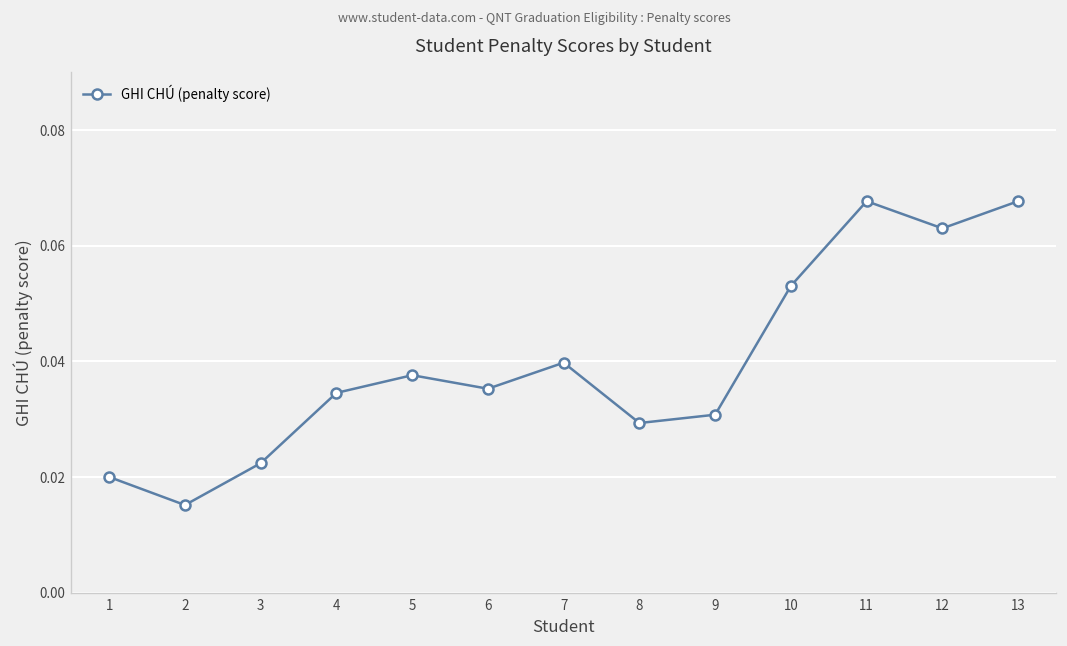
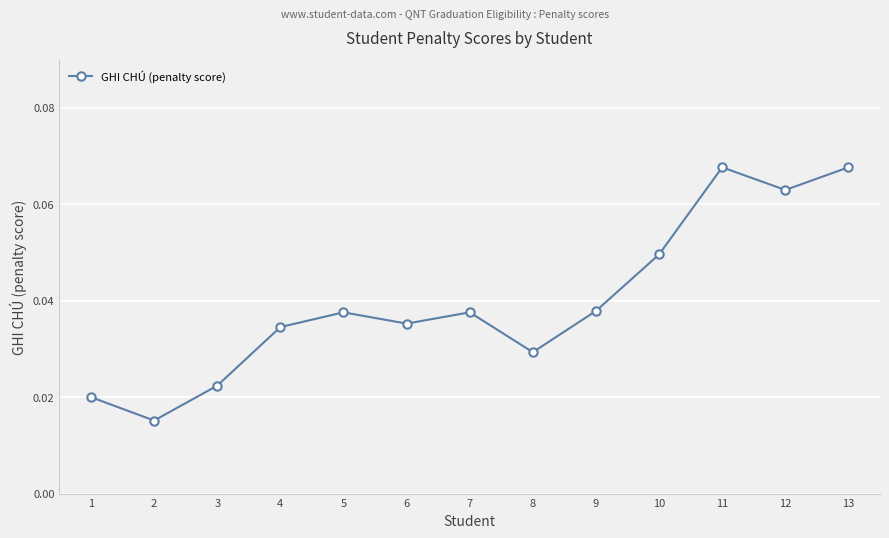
7: 0.040 -> 0.038
9: 0.031 -> 0.038
10: 0.053 -> 0.050
